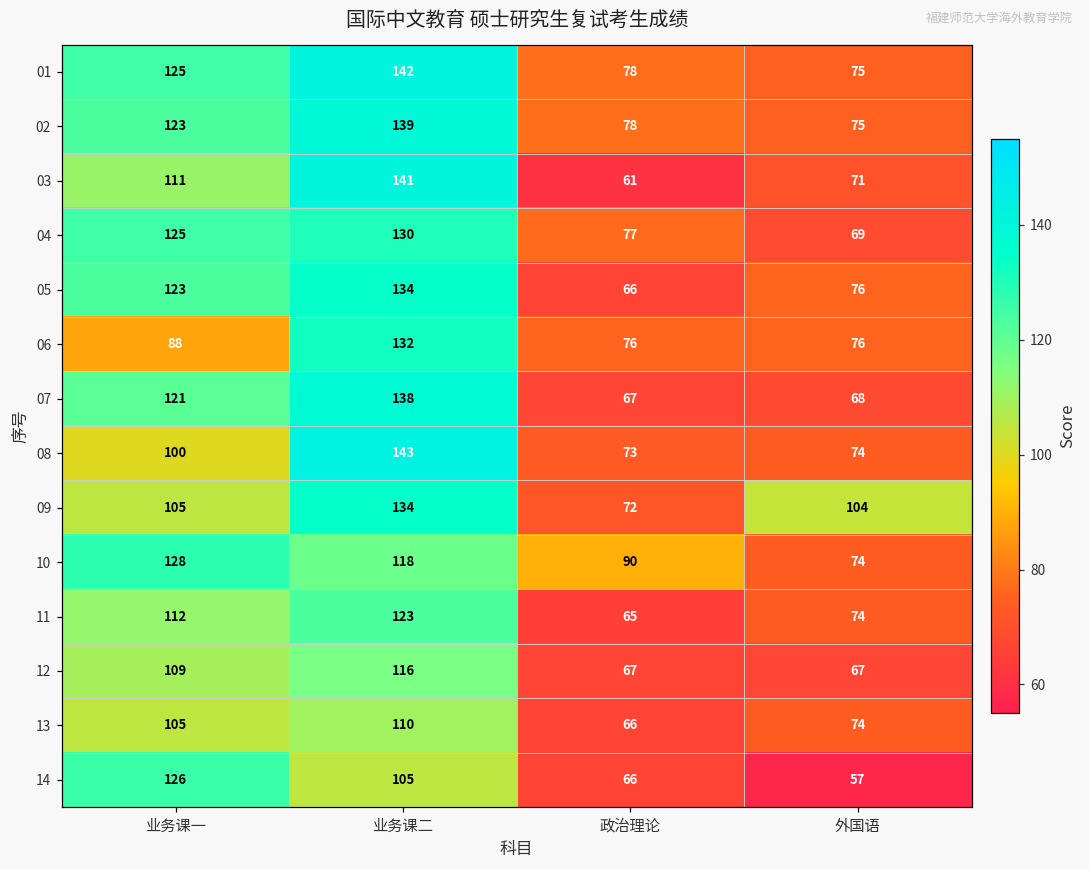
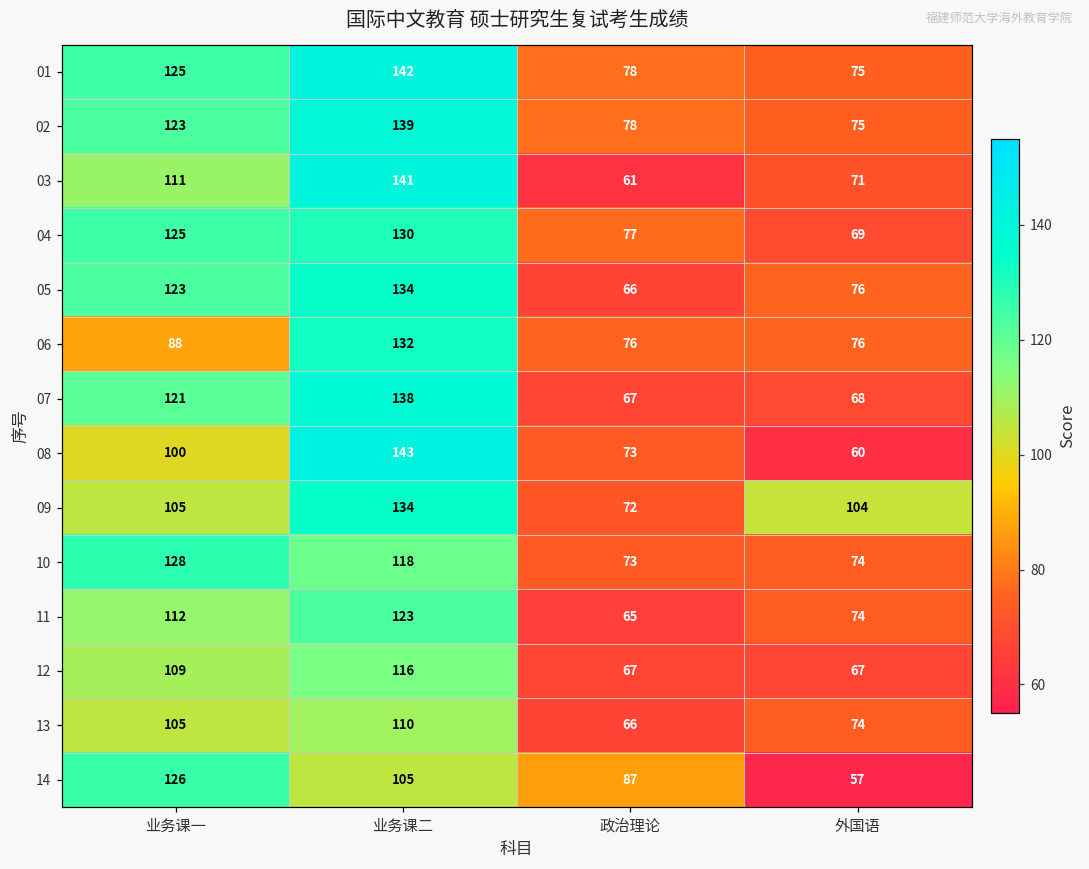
08, 外国语: 74 -> 60
10, 政治理论: 90 -> 73
14, 政治理论: 66 -> 87
